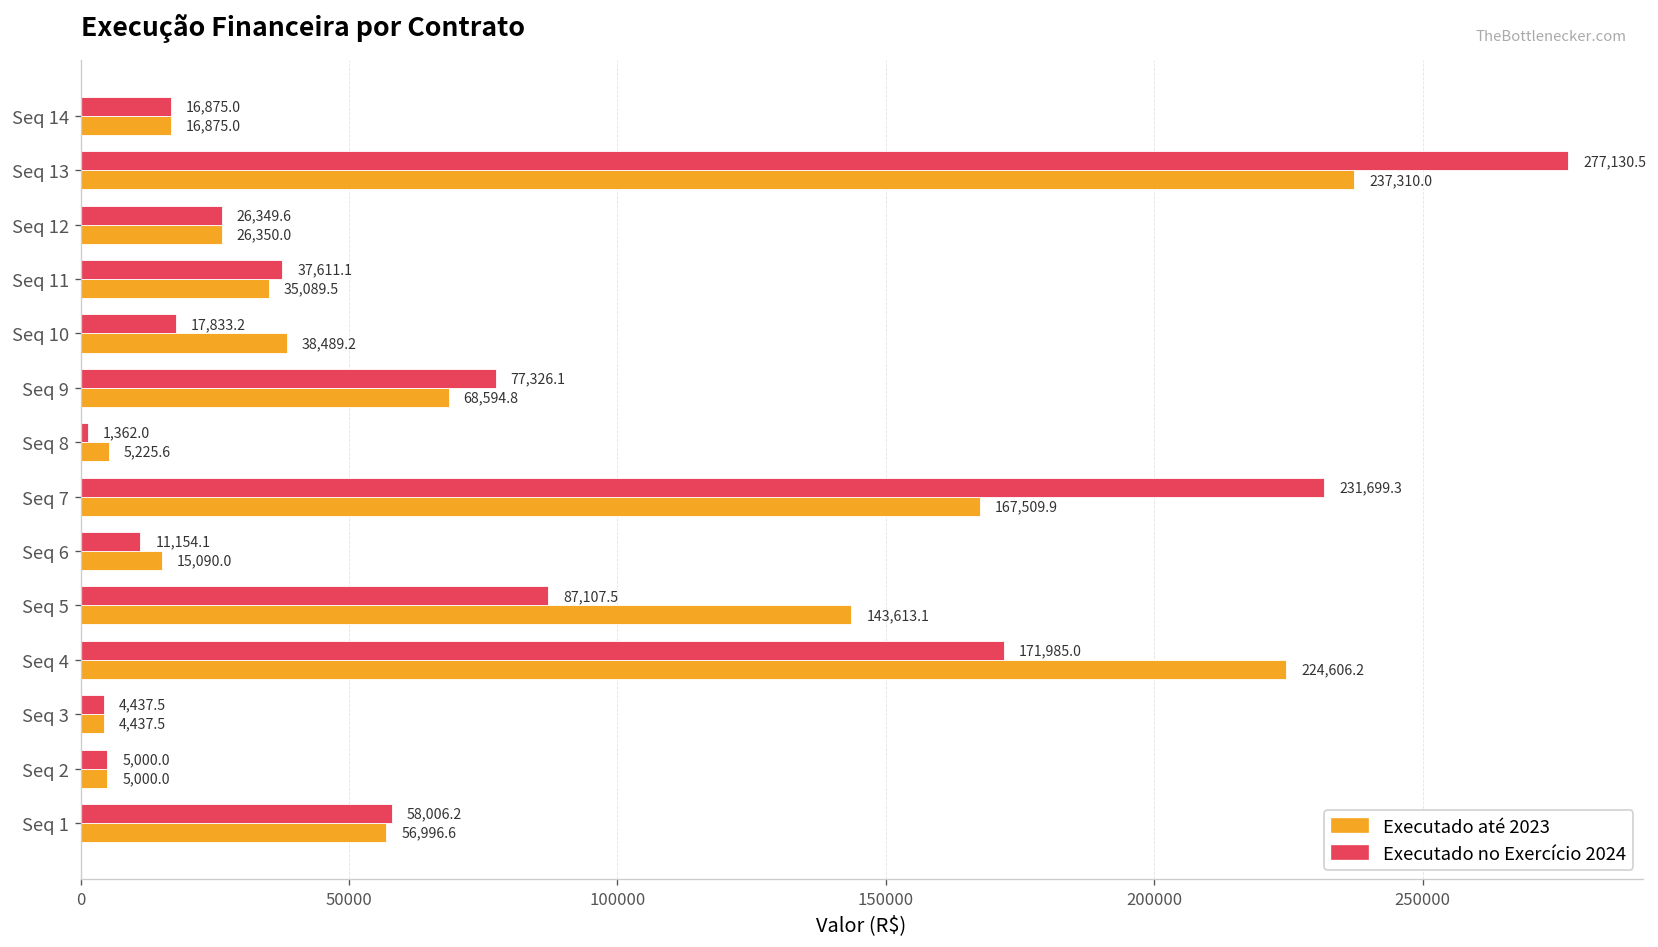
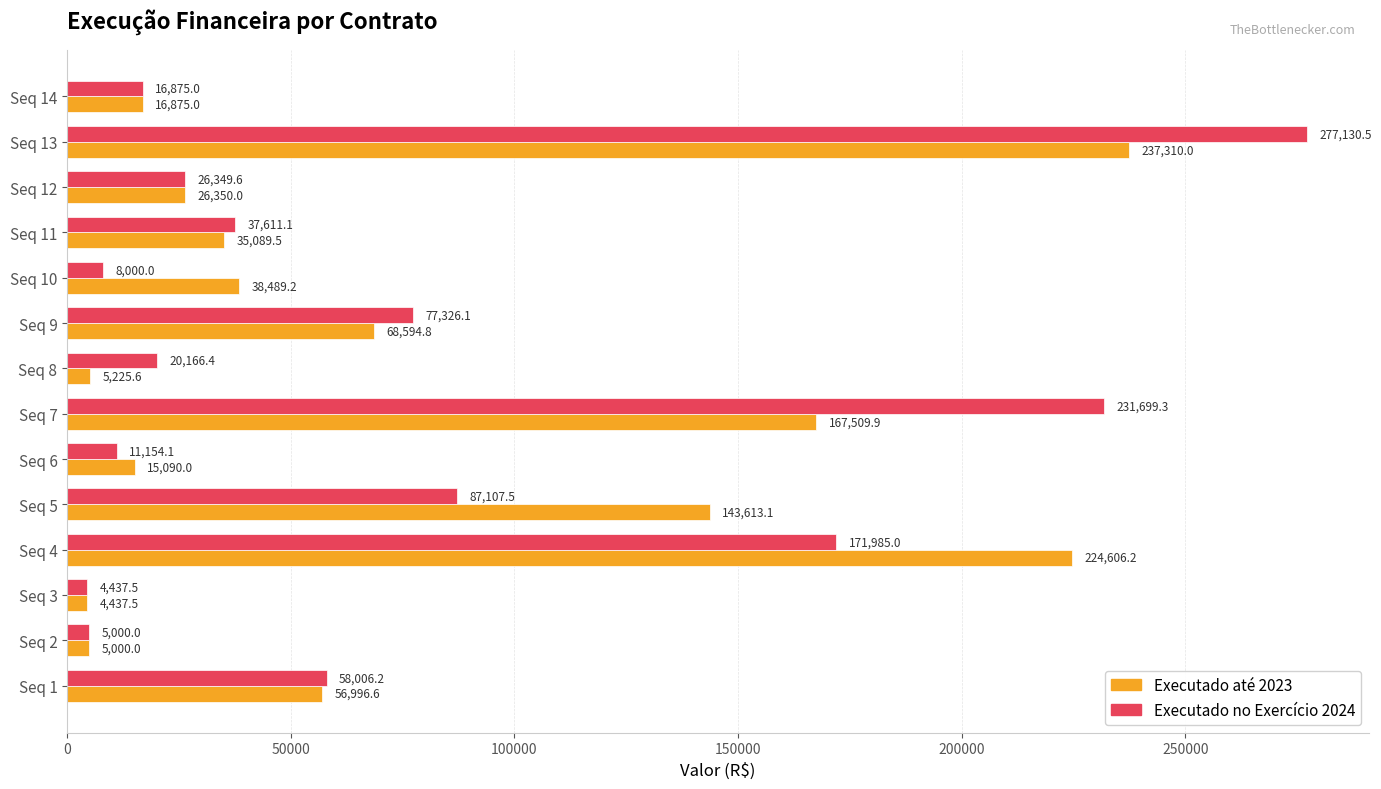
Executado no Exercício 2024, Seq 10: 17,833.2 -> 8,000.0
Executado no Exercício 2024, Seq 8: 1,362.0 -> 20,166.4
